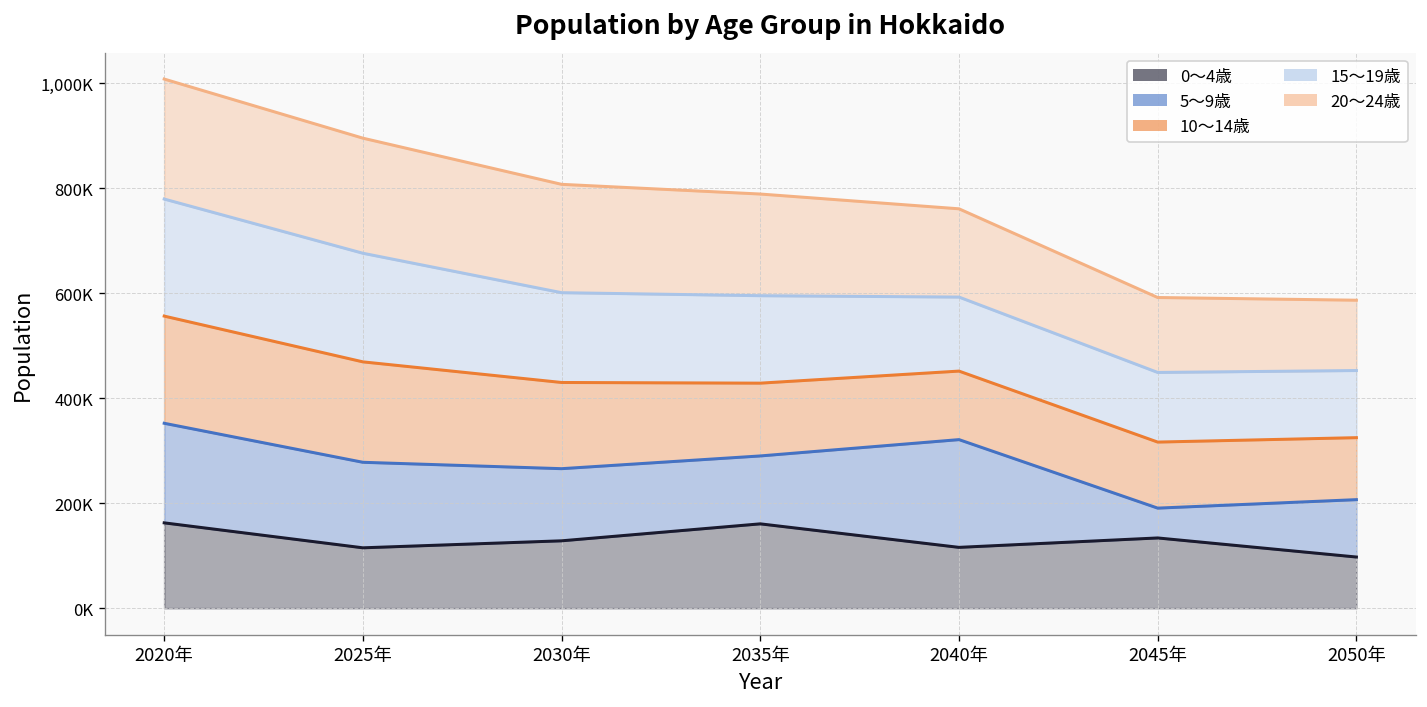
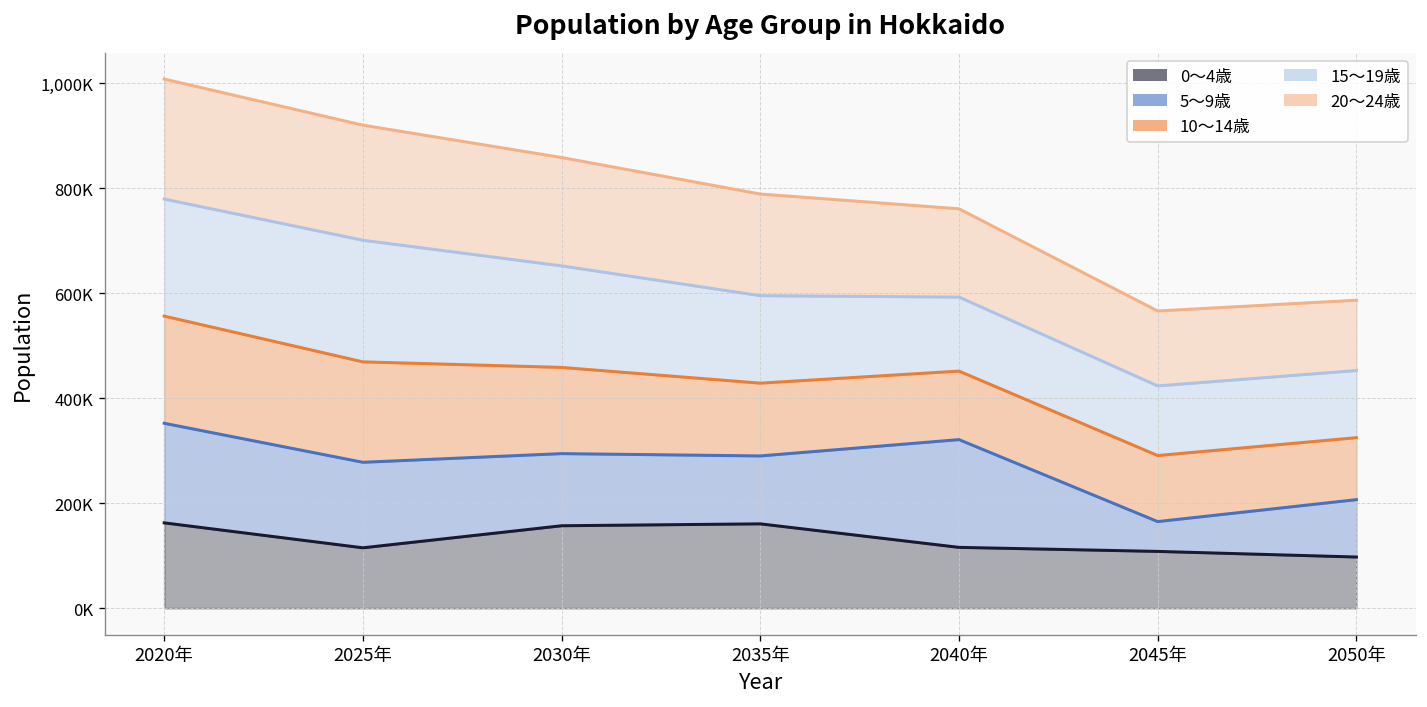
15〜19歳, 2025年: 210,000 -> 230,000
0〜4歳, 2030年: 130,000 -> 160,000
15〜19歳, 2030年: 170,000 -> 190,000
0〜4歳, 2045年: 130,000 -> 110,000
